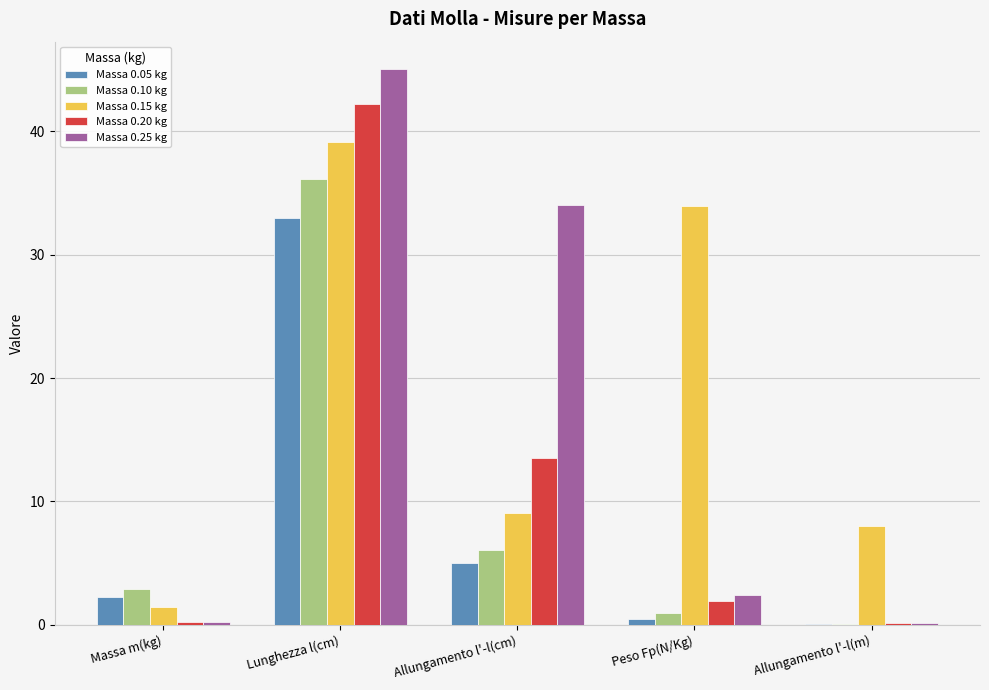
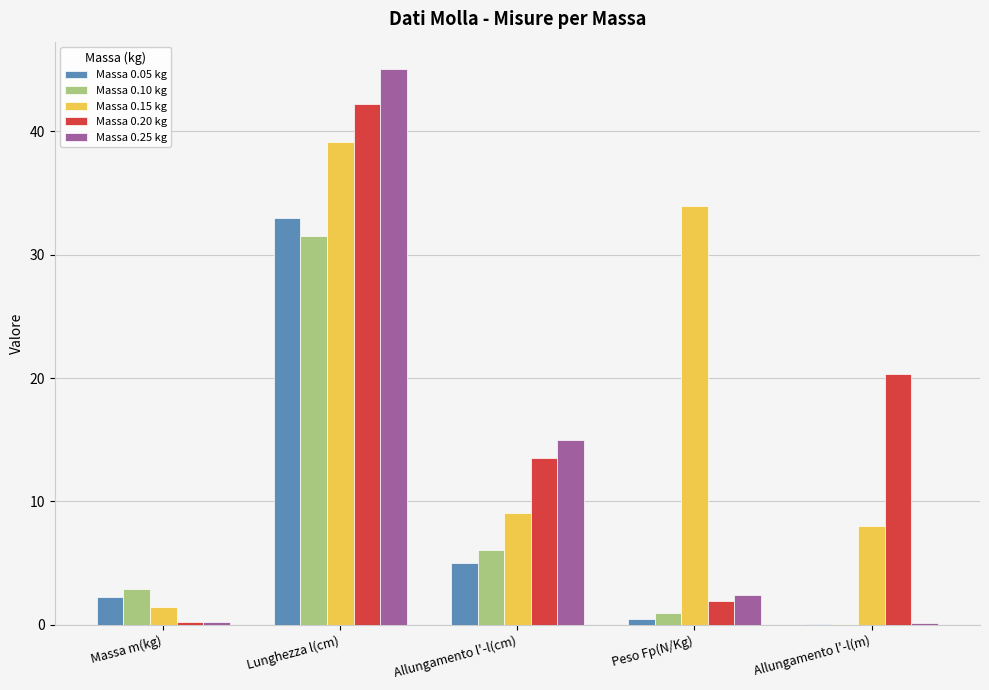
Massa 0.10 kg, Lunghezza l(cm): 36.1 -> 31.5
Massa 0.25 kg, Allungamento l'-l(cm): 34 -> 15
Massa 0.20 kg, Allungamento l'-l(m): 0.1 -> 20.3
